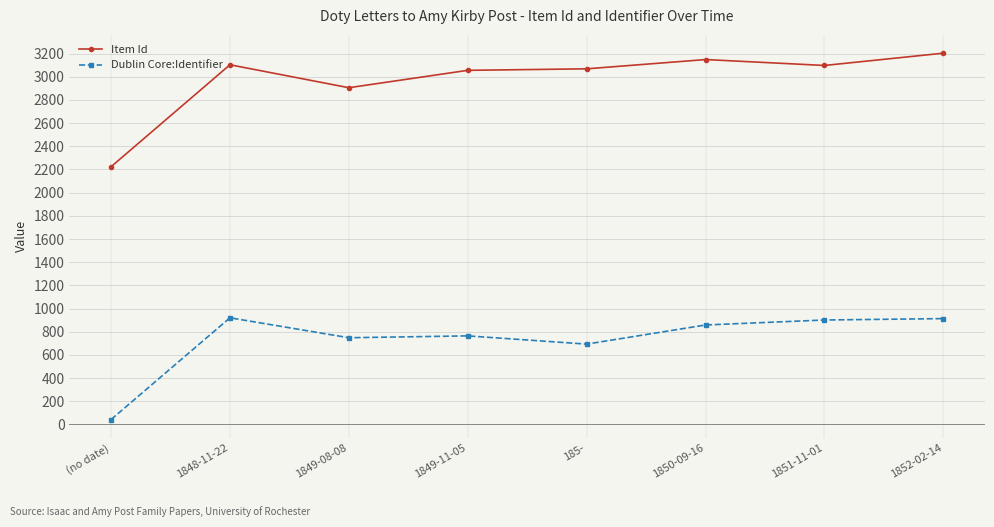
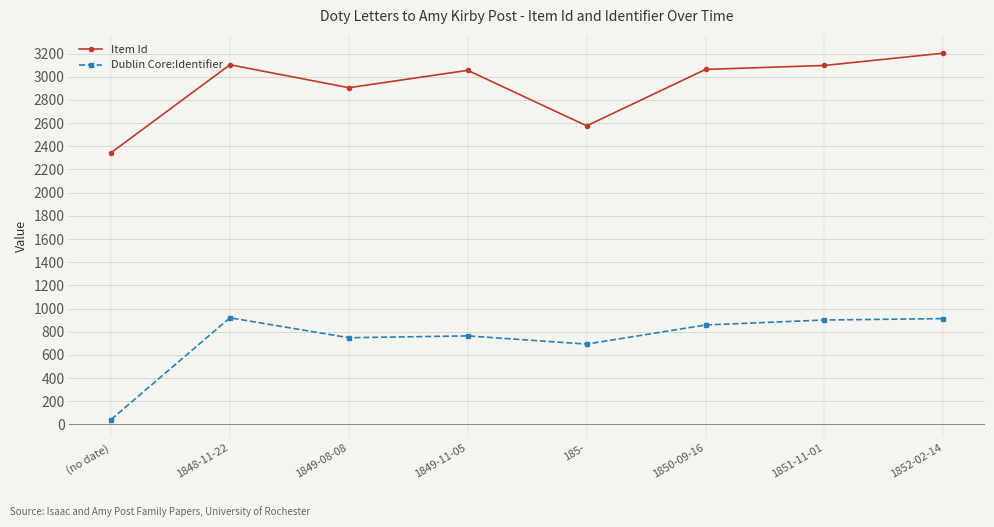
Item Id, (no date): 2220 -> 2340
Item Id, 185-: 3070 -> 2580
Item Id, 1850-09-16: 3150 -> 3060
